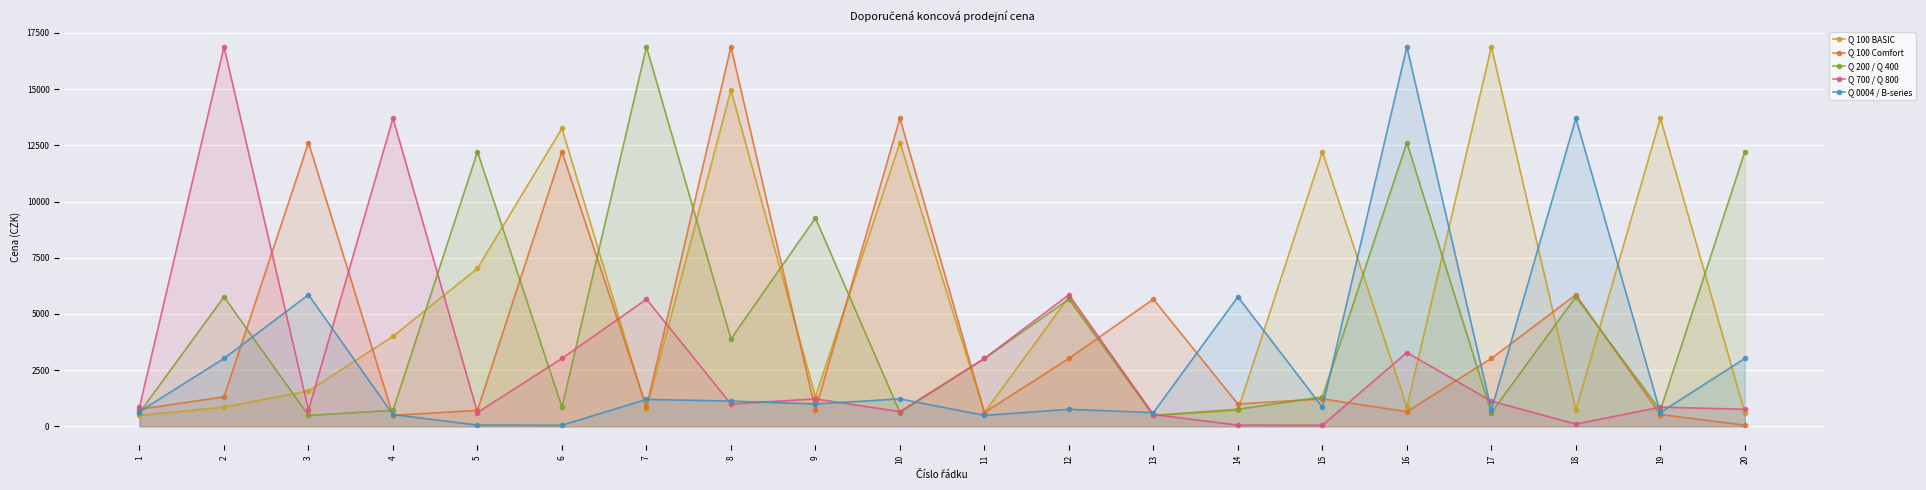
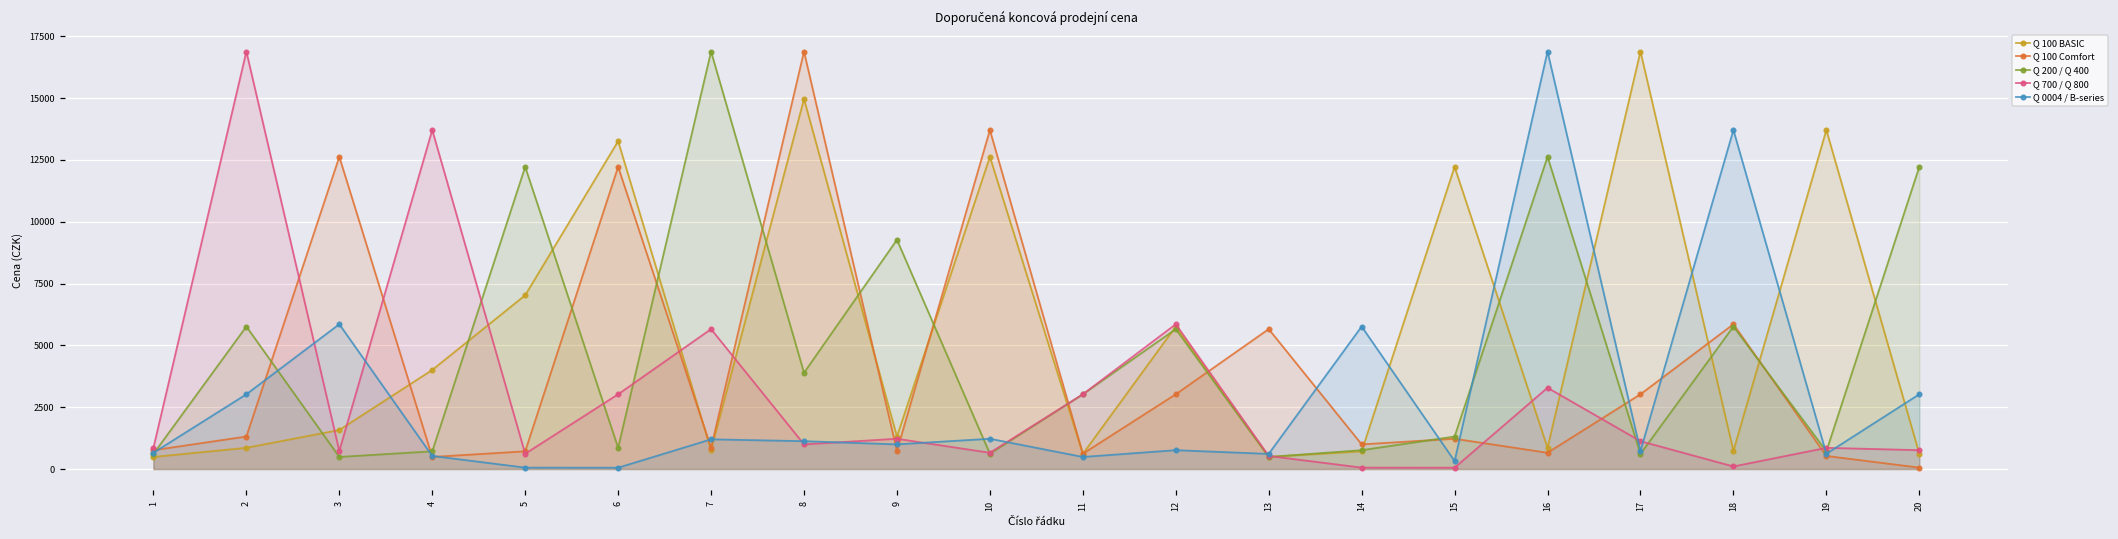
Q 0004 / B-series, 15: 900 -> 300
